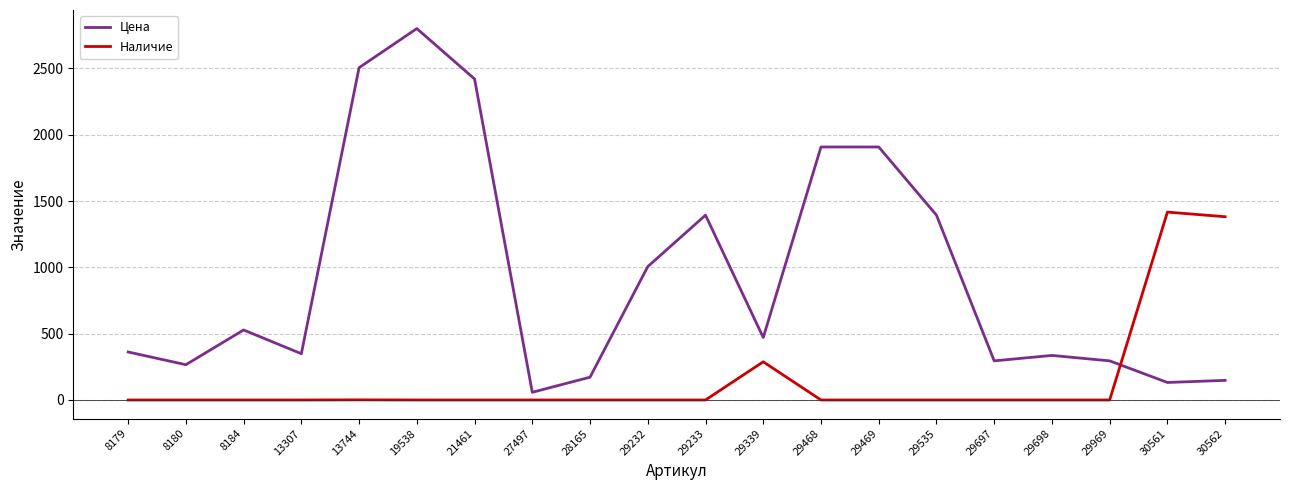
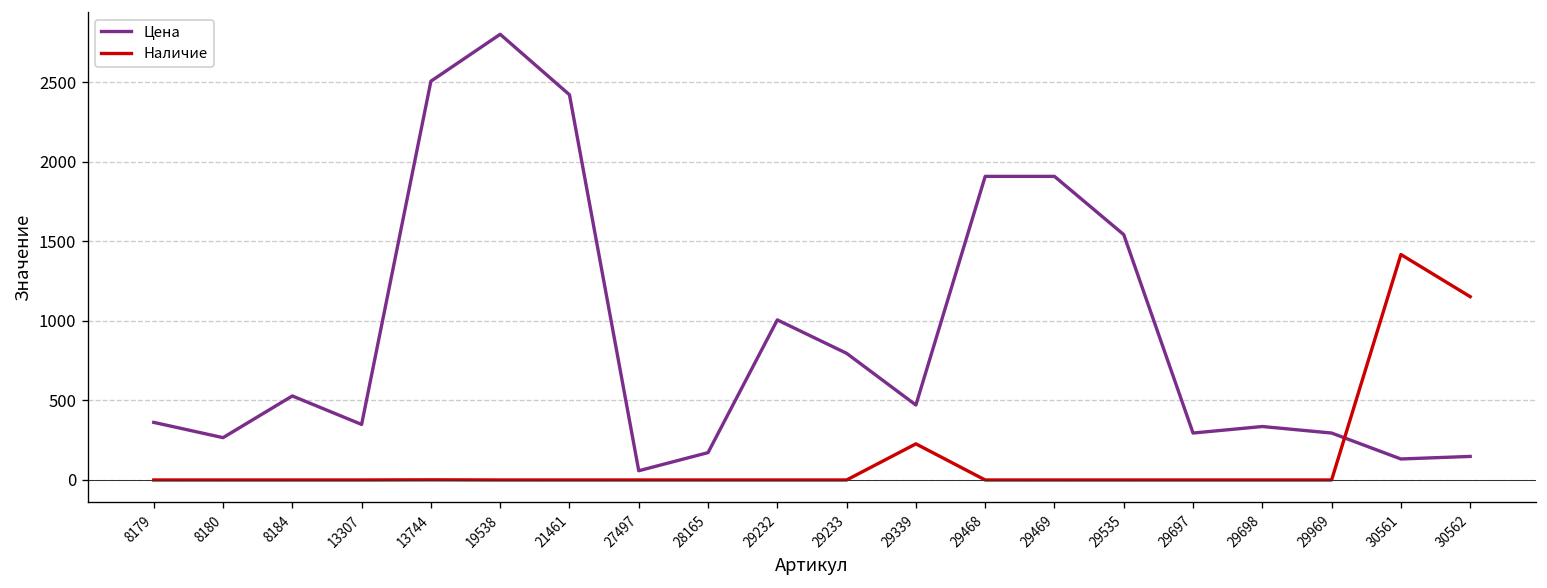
Цена, 29233: 1390 -> 800
Наличие, 29339: 290 -> 230
Цена, 29535: 1390 -> 1540
Наличие, 30562: 1380 -> 1150
